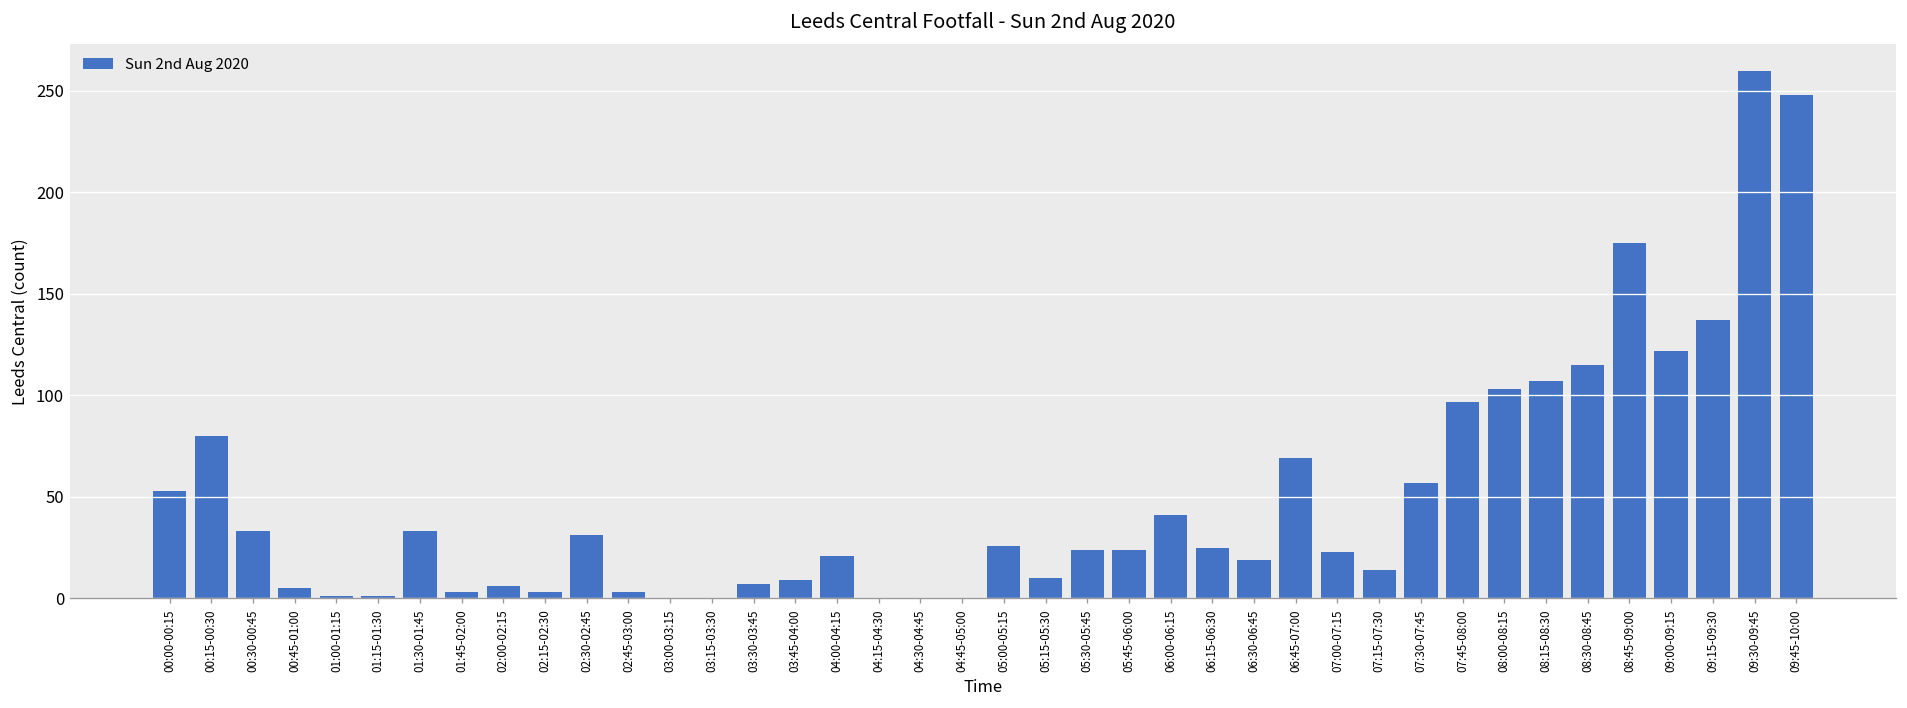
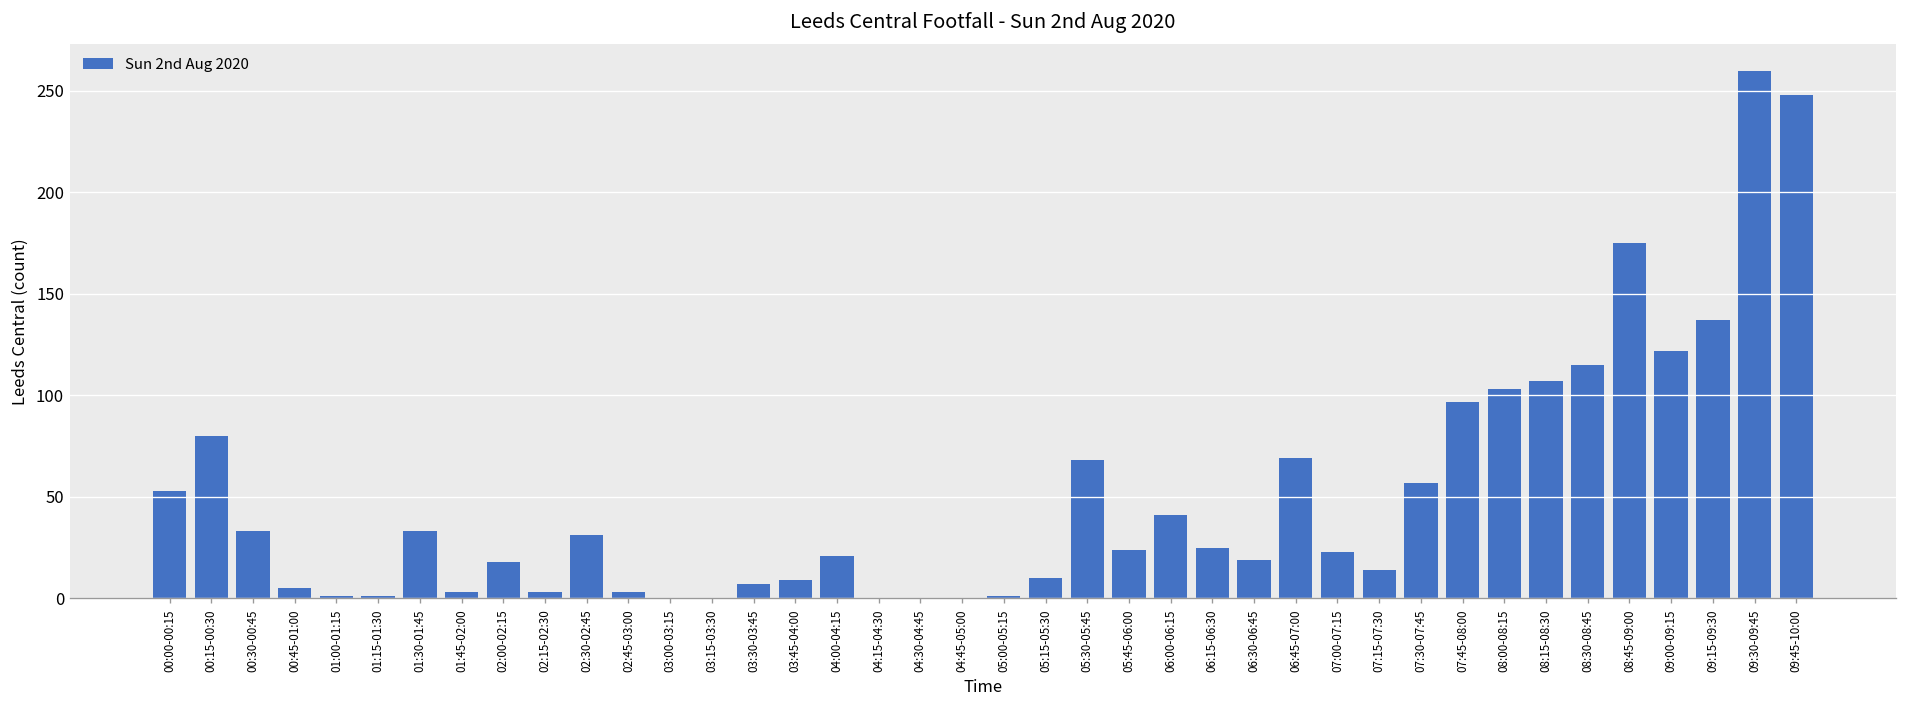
02:00-02:15: 6 -> 18
05:00-05:15: 26 -> 1
05:30-05:45: 24 -> 68
